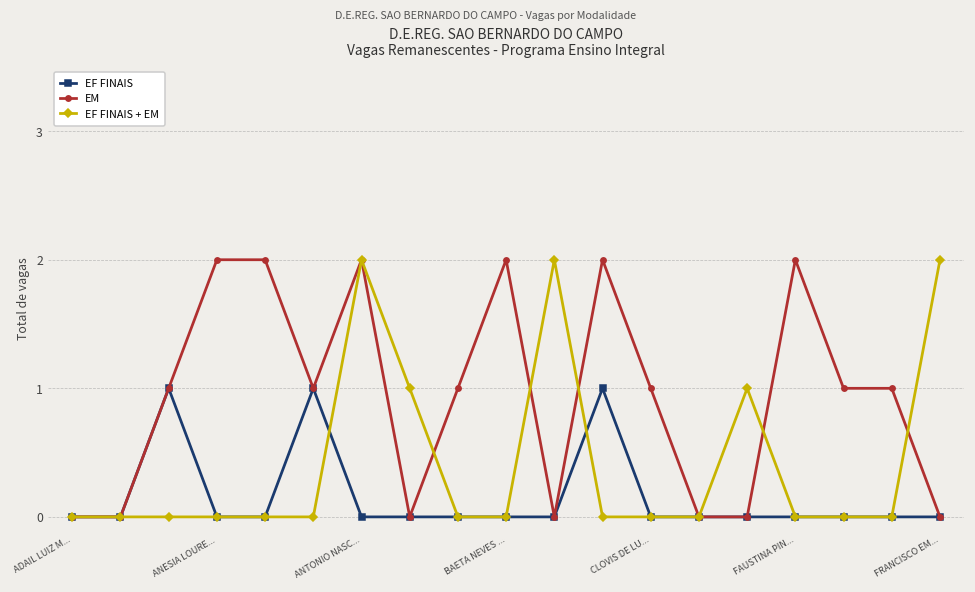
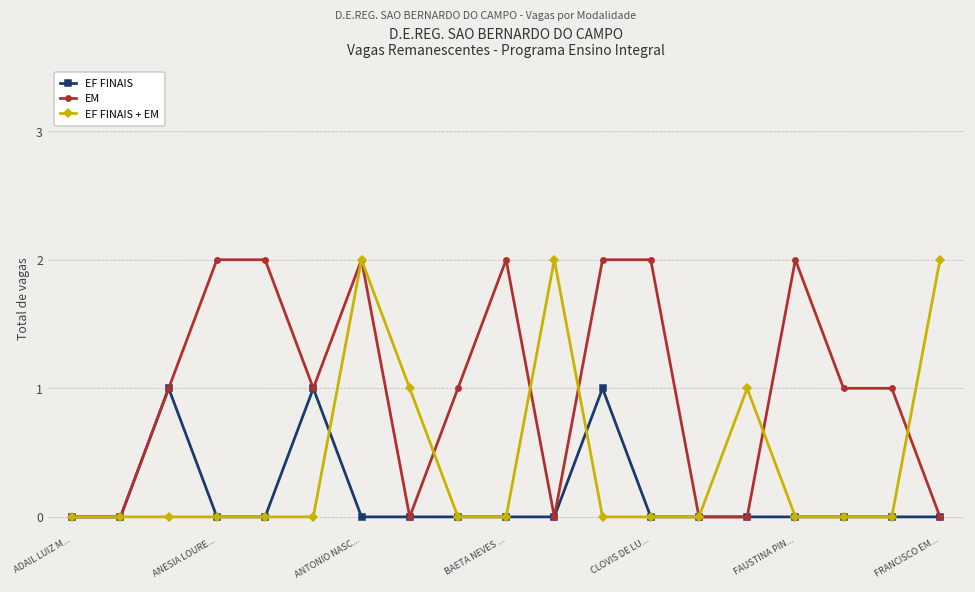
EM, CLOVIS DE LU...: 1 -> 2
